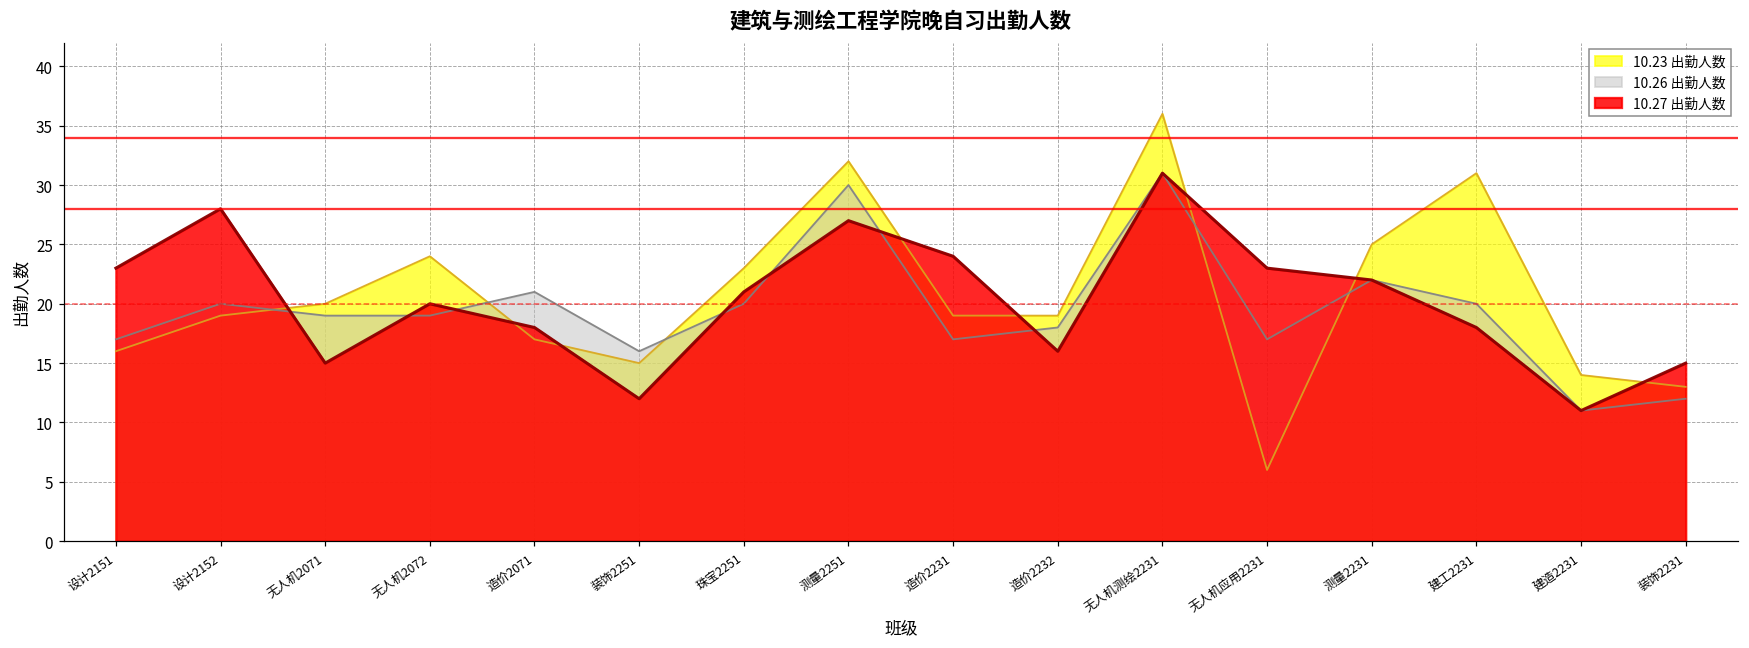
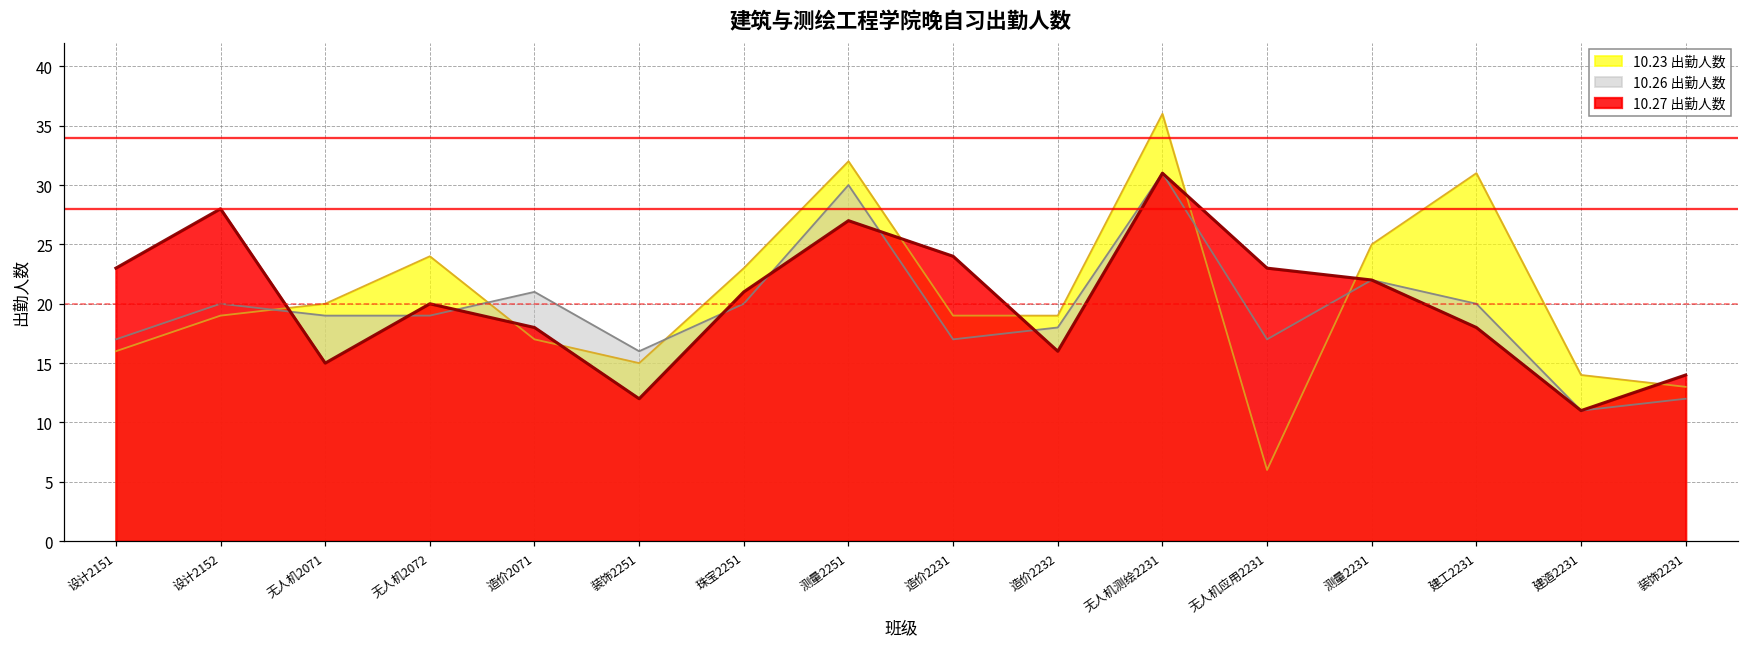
10.27 出勤人数, 装饰2231: 15 -> 14
